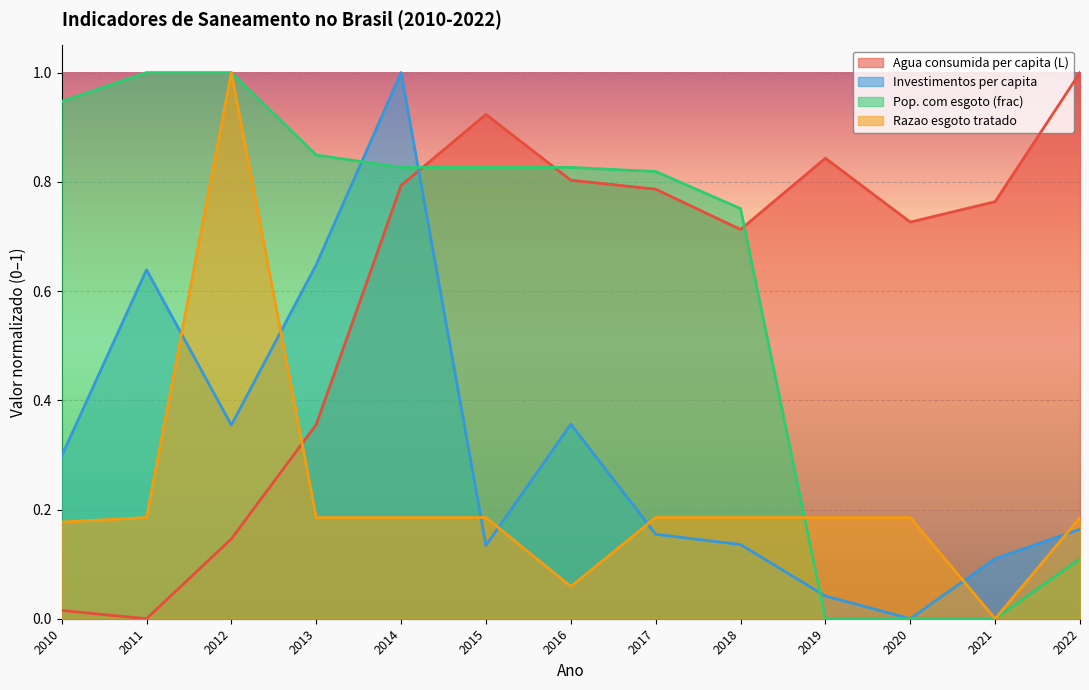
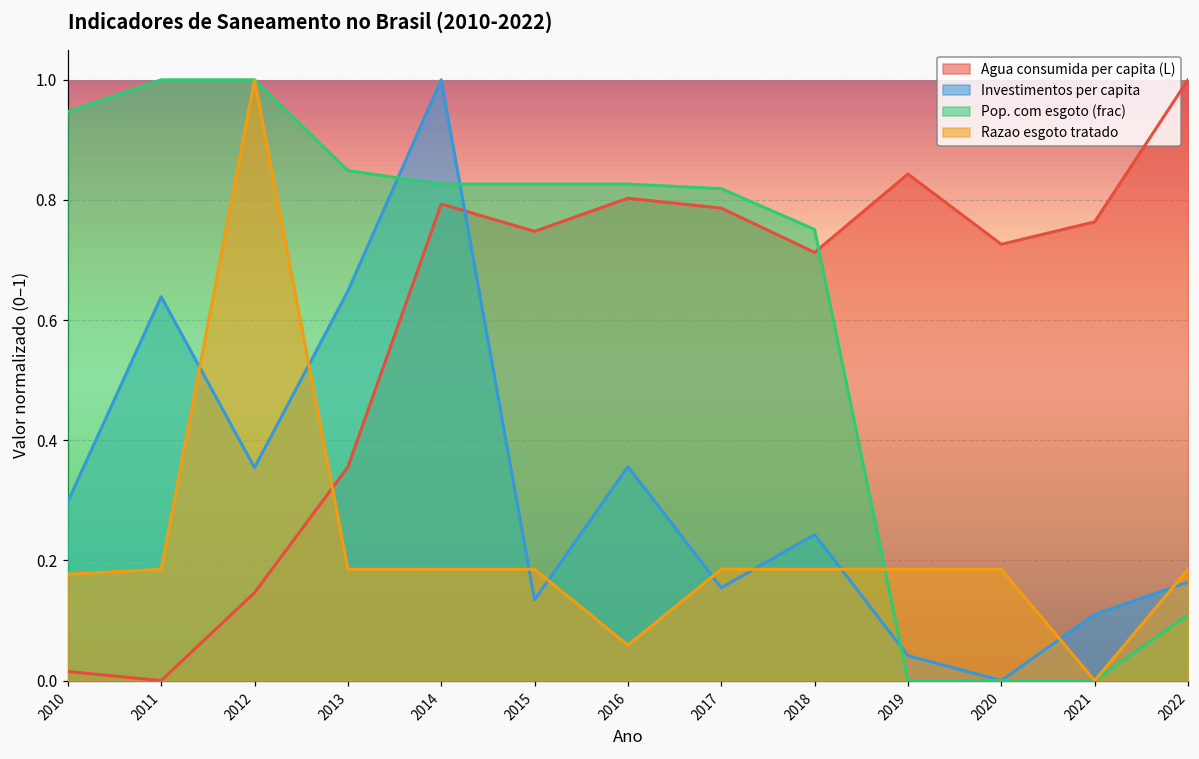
Agua consumida per capita (L), 2015: 0.92 -> 0.75
Investimentos per capita, 2018: 0.14 -> 0.24
